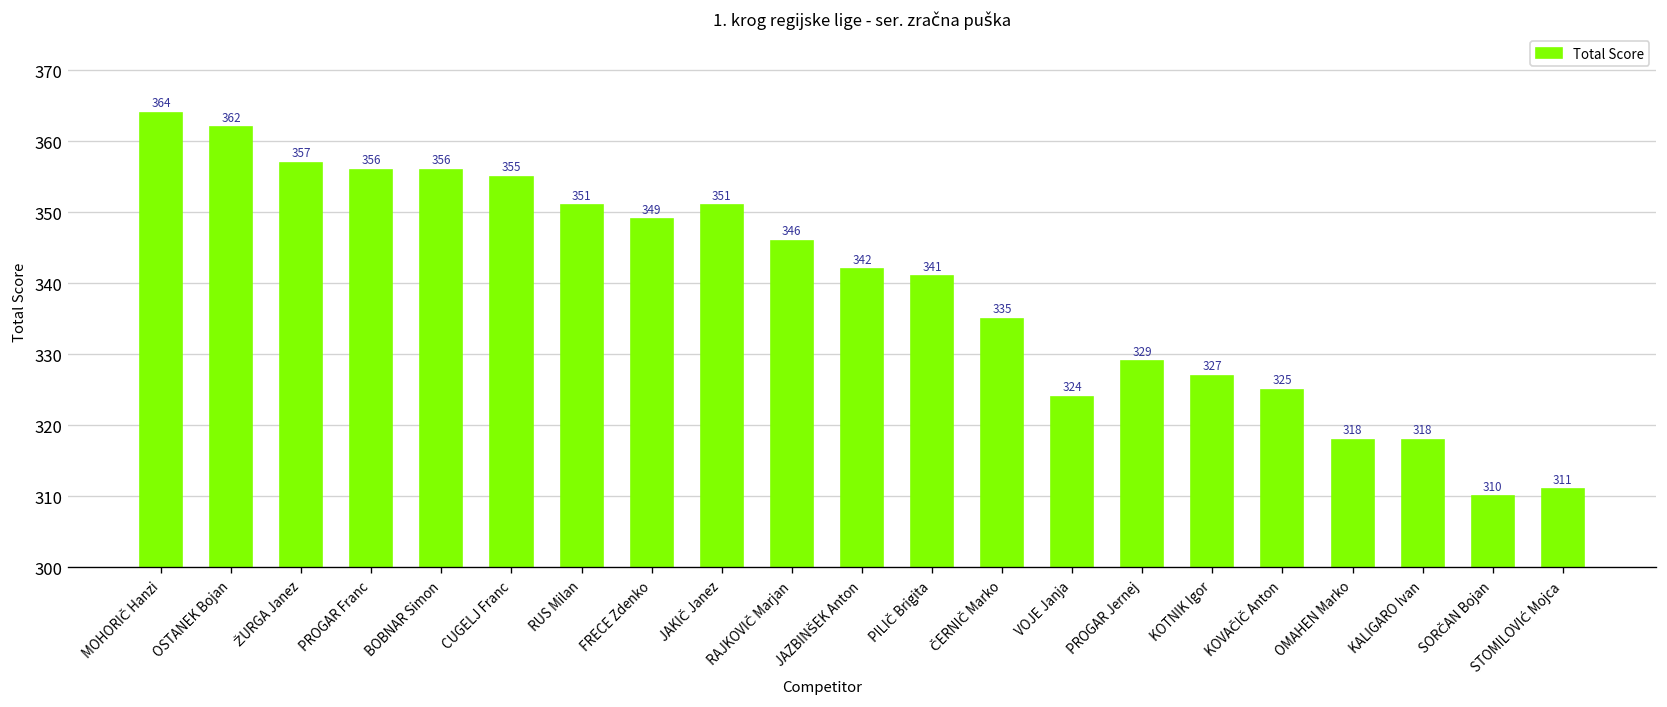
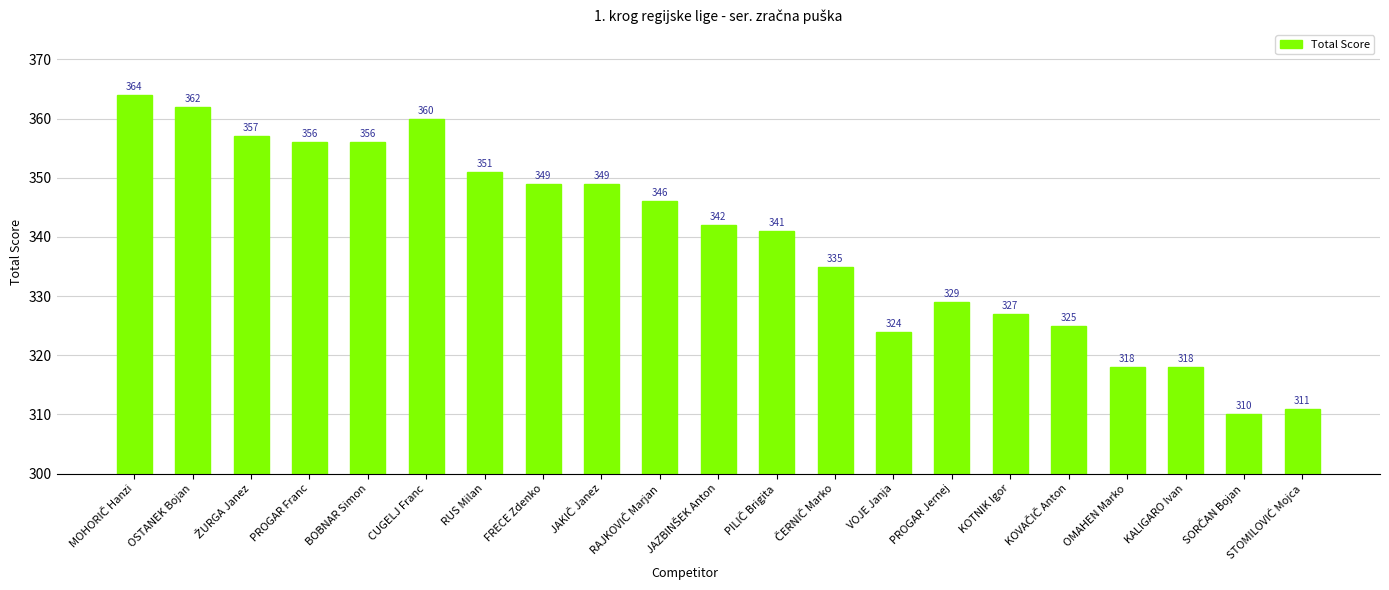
CUGELJ Franc: 355 -> 360
JAKIČ Janez: 351 -> 349
